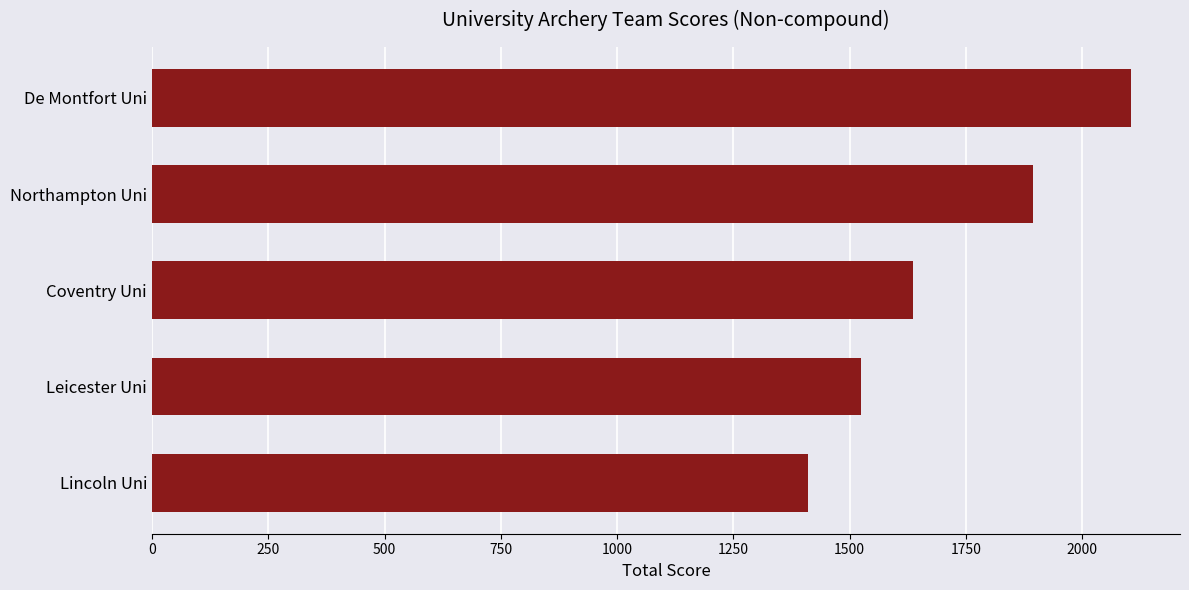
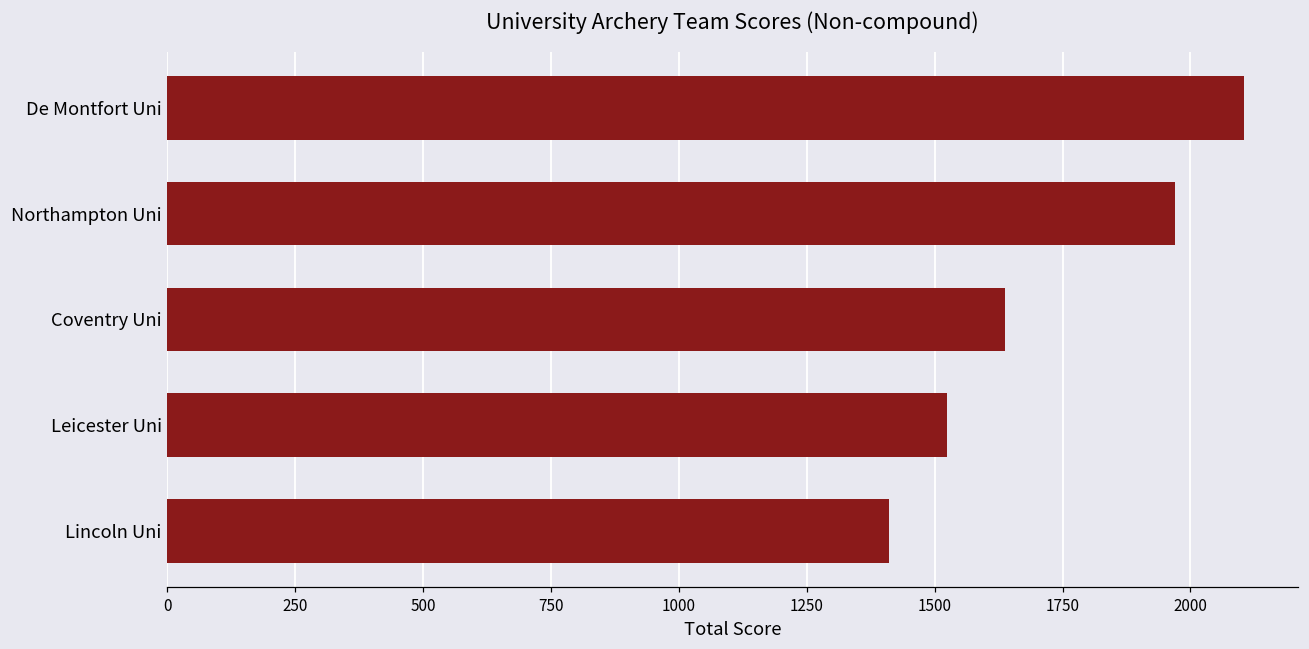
Northampton Uni: 1890 -> 1970
